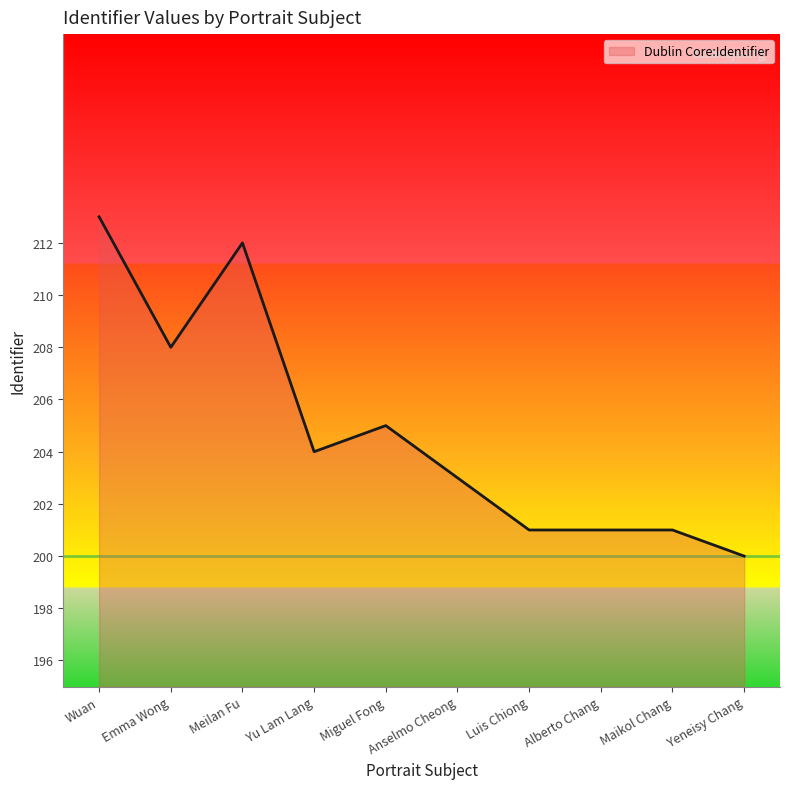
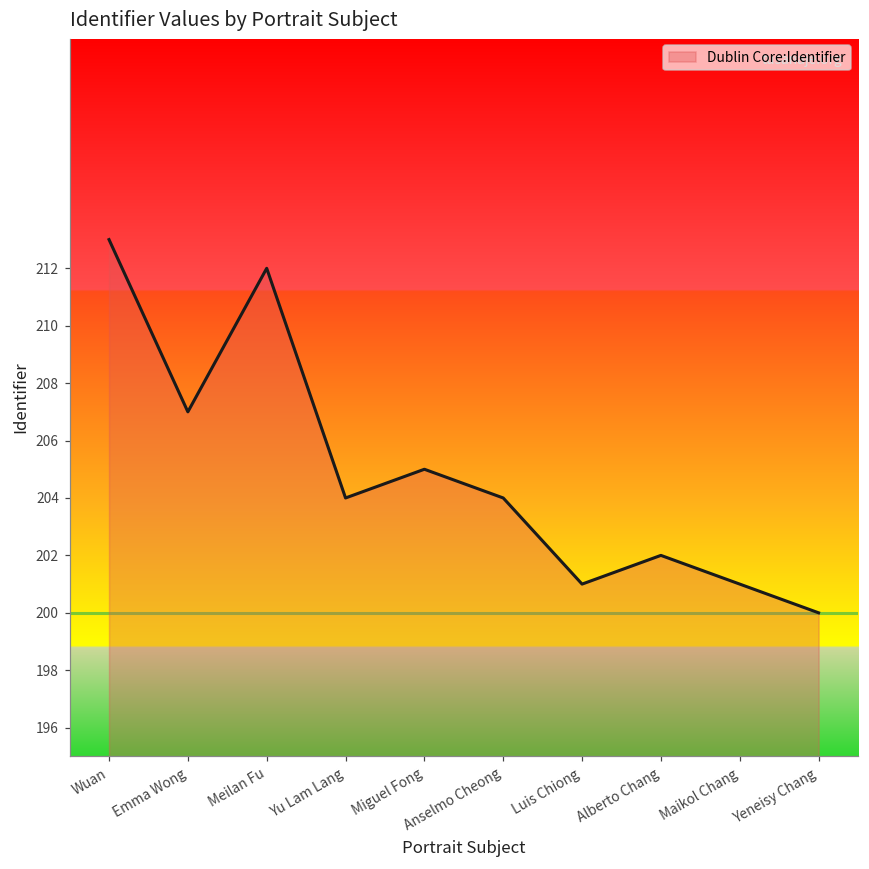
Emma Wong: 208 -> 207
Anselmo Cheong: 203 -> 204
Alberto Chang: 201 -> 202
